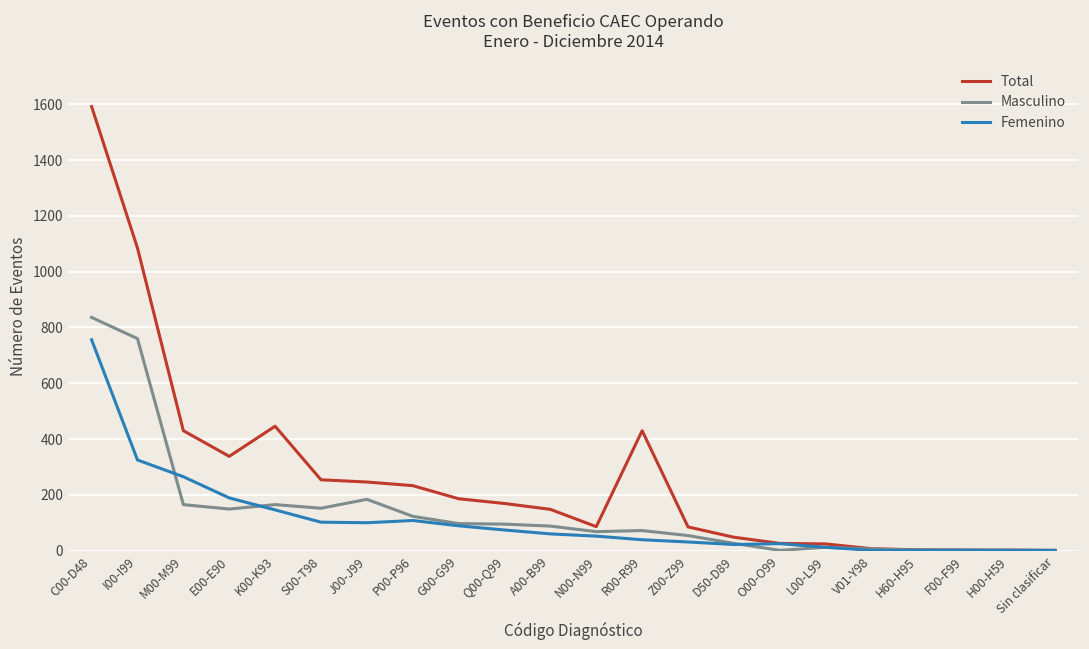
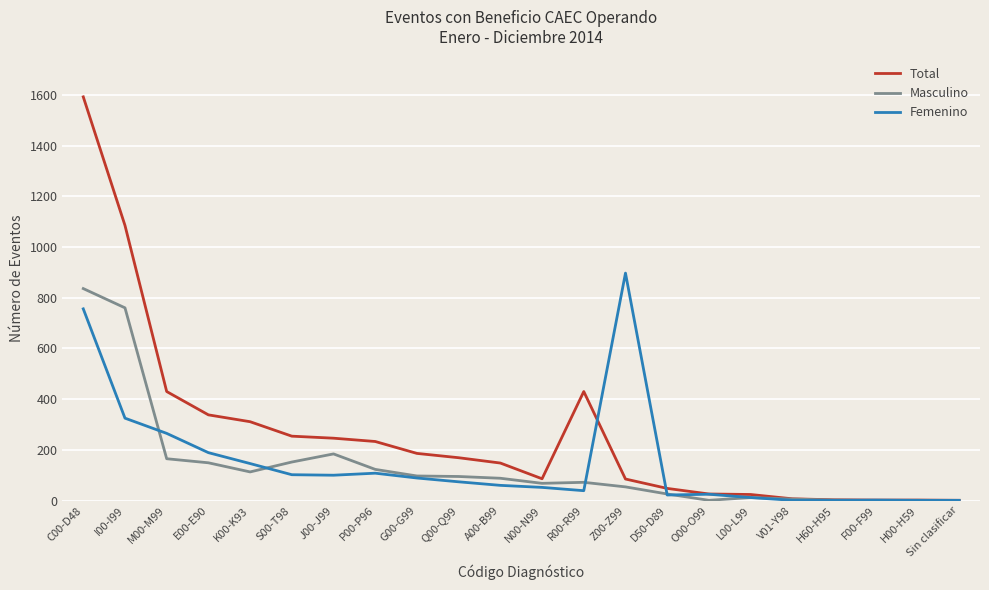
Total, K00-K93: 450 -> 310
Masculino, K00-K93: 170 -> 110
Femenino, Z00-Z99: 30 -> 900
